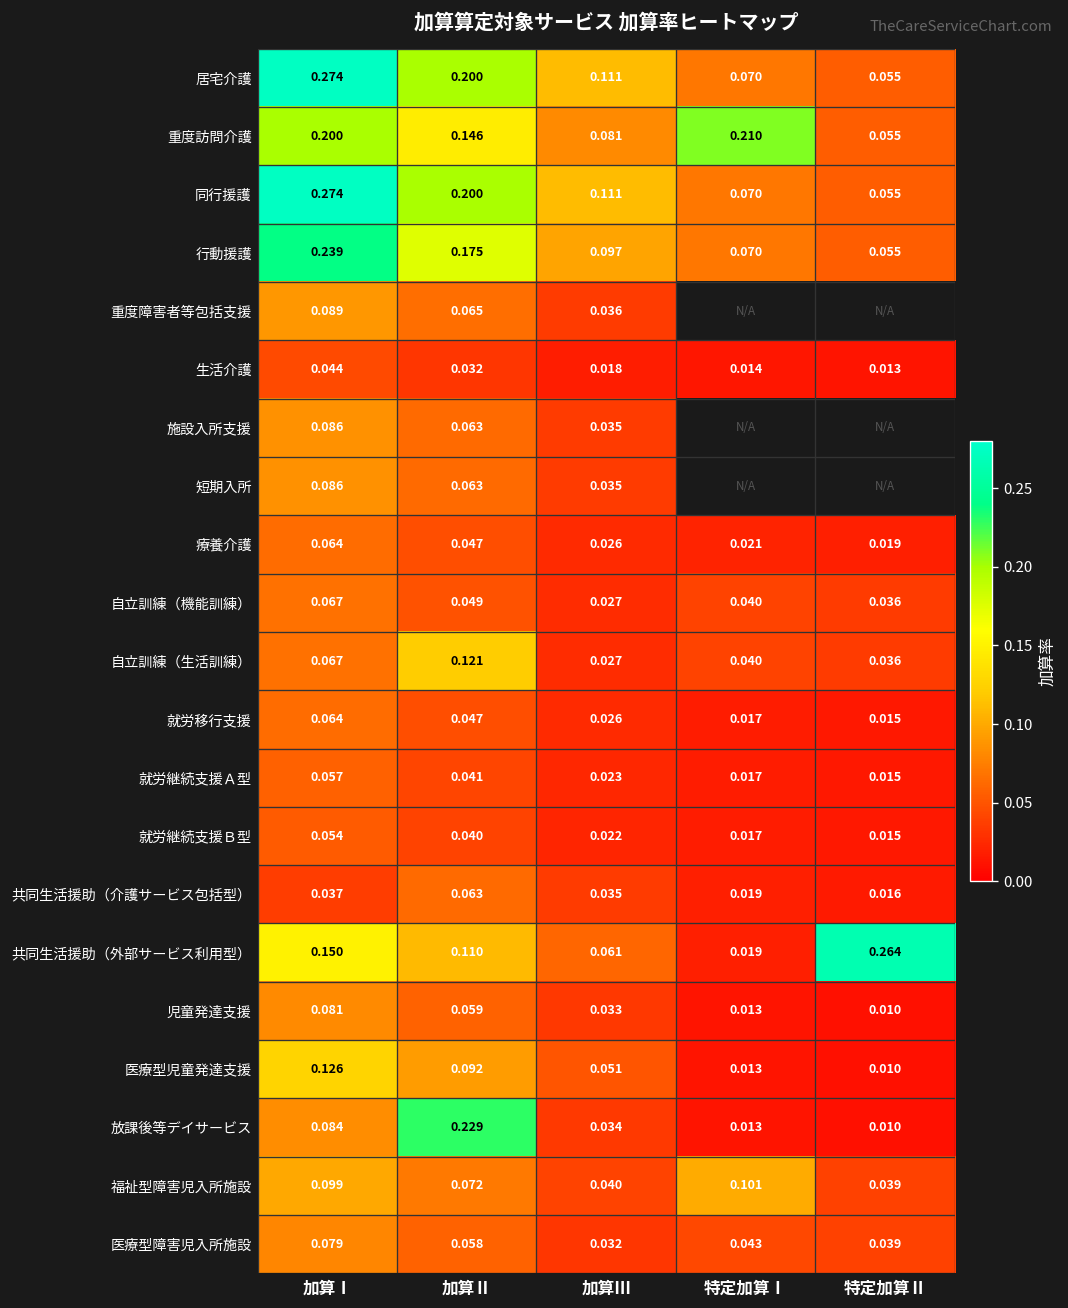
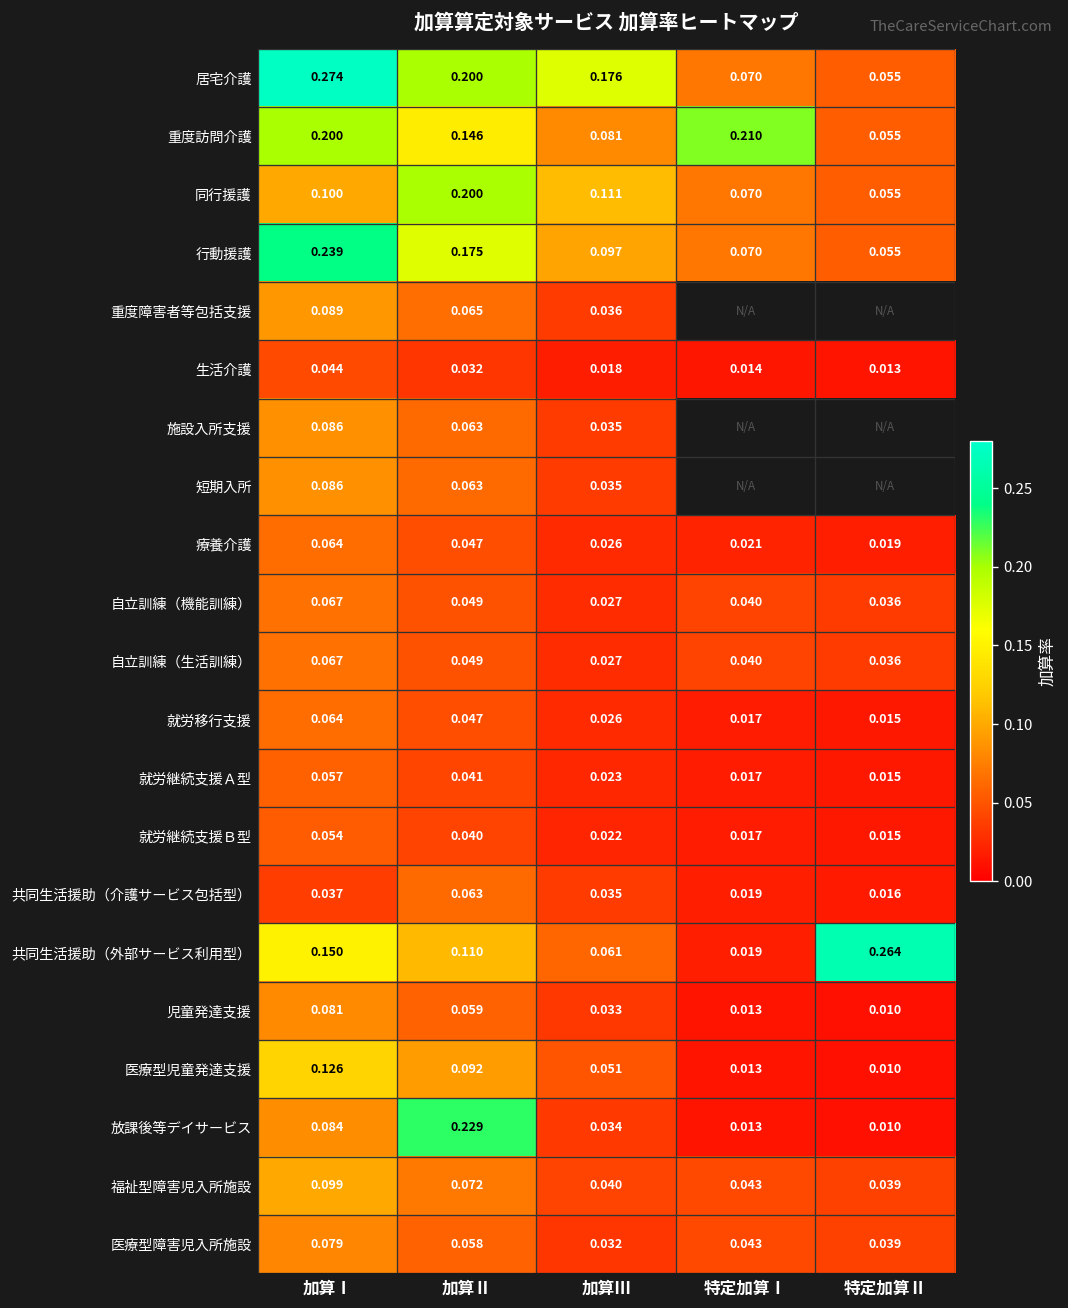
居宅介護, 加算Ⅲ: 0.111 -> 0.176
同行援護, 加算Ⅰ: 0.274 -> 0.100
自立訓練（生活訓練）, 加算Ⅱ: 0.121 -> 0.049
福祉型障害児入所施設, 特定加算Ⅰ: 0.101 -> 0.043
